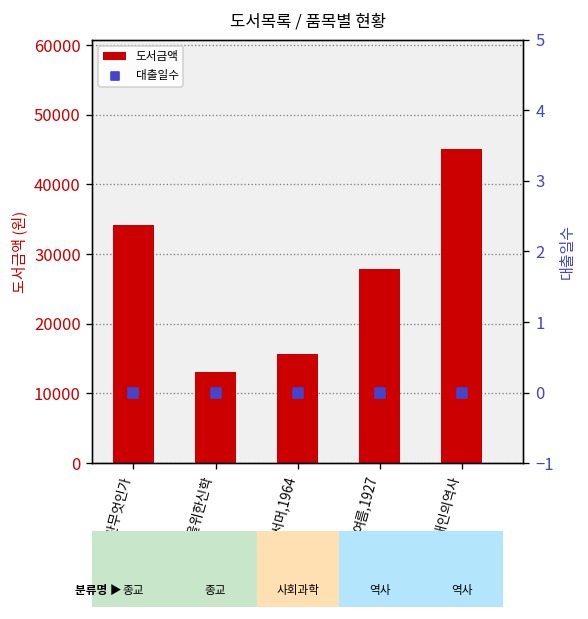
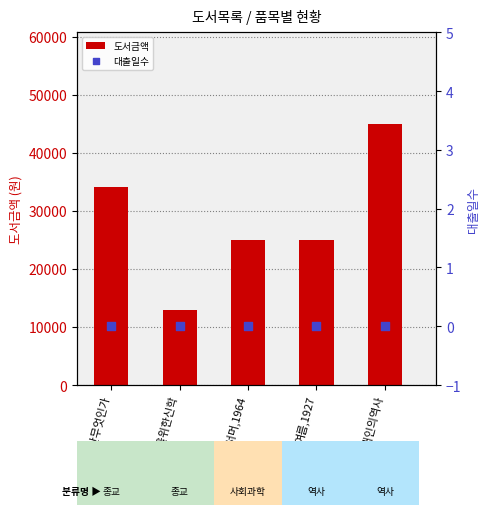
도서금액, 프리덤서머,1964: 16000 -> 25000
도서금액, 여름,1927: 28000 -> 25000
